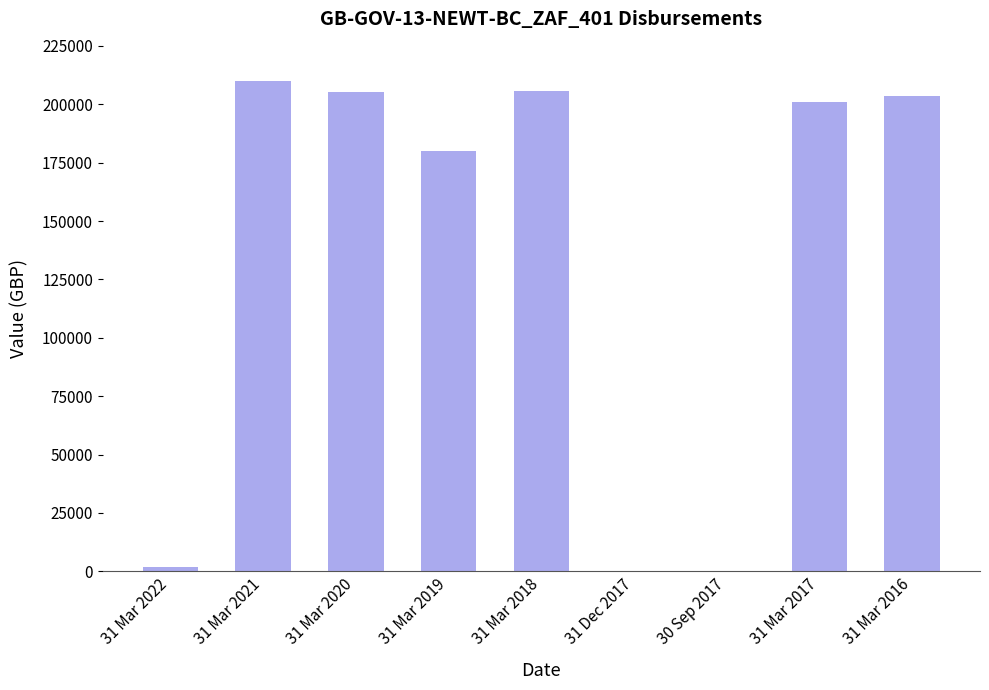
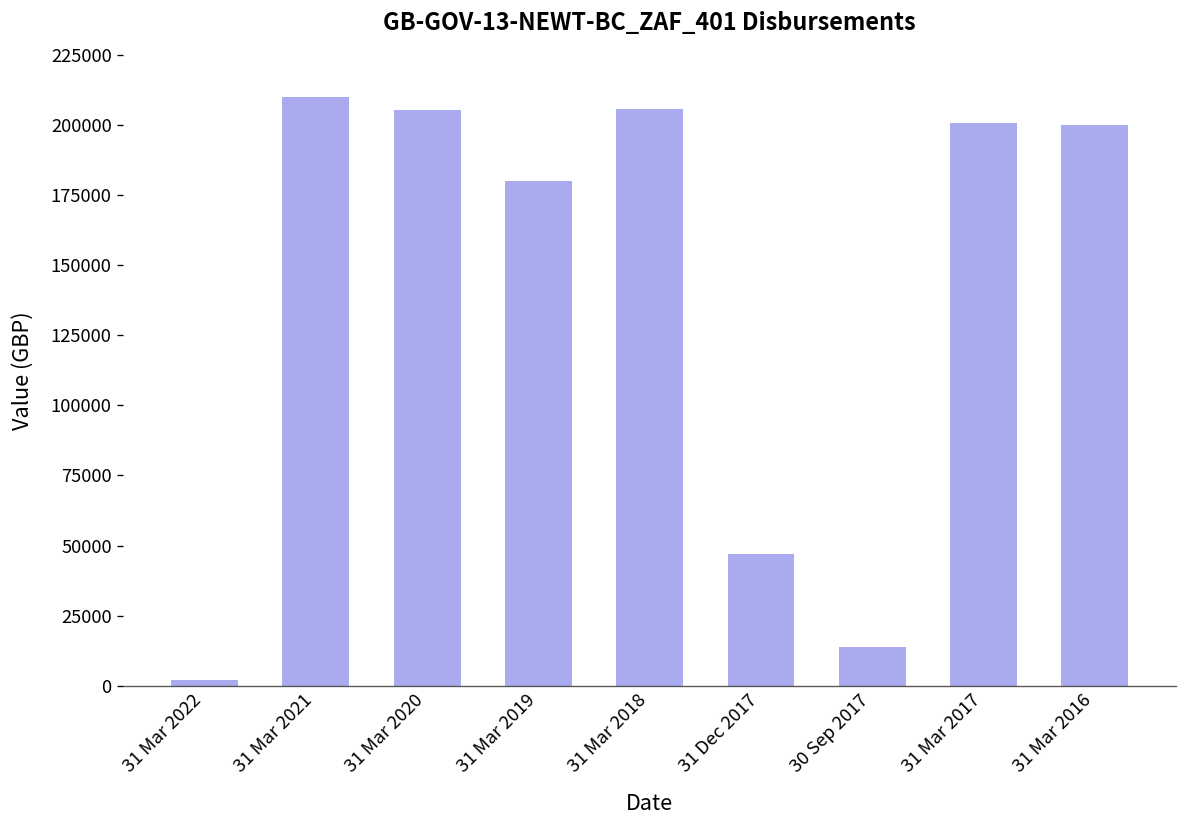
31 Dec 2017: 0 -> 47000
30 Sep 2017: 0 -> 14000
31 Mar 2016: 204000 -> 200000
